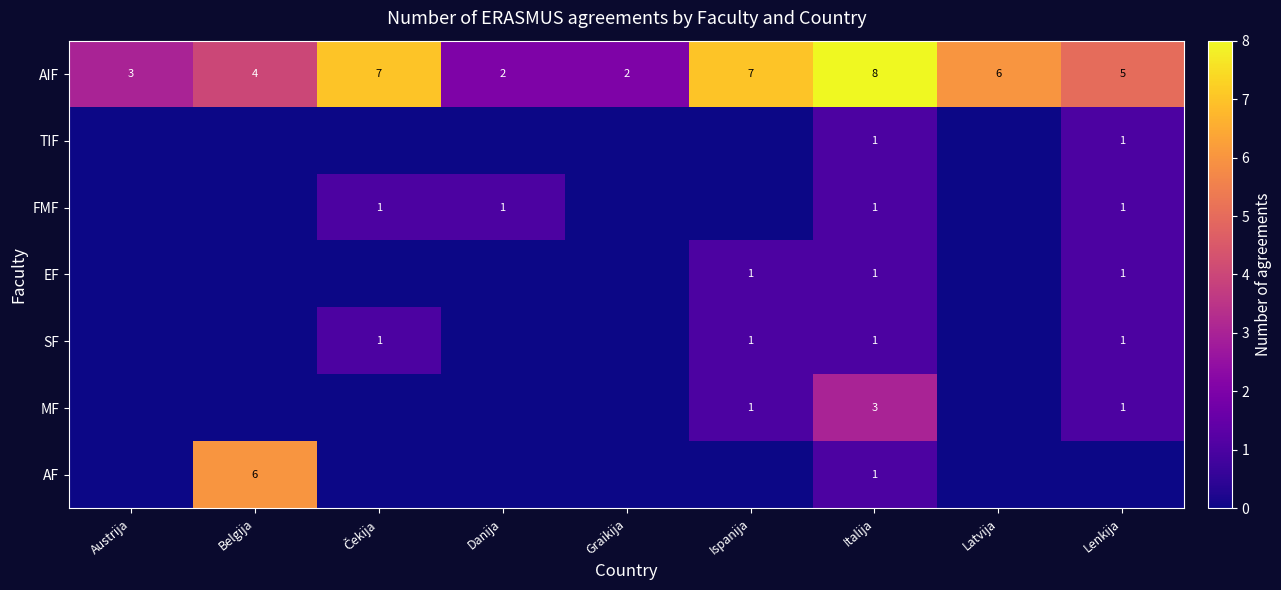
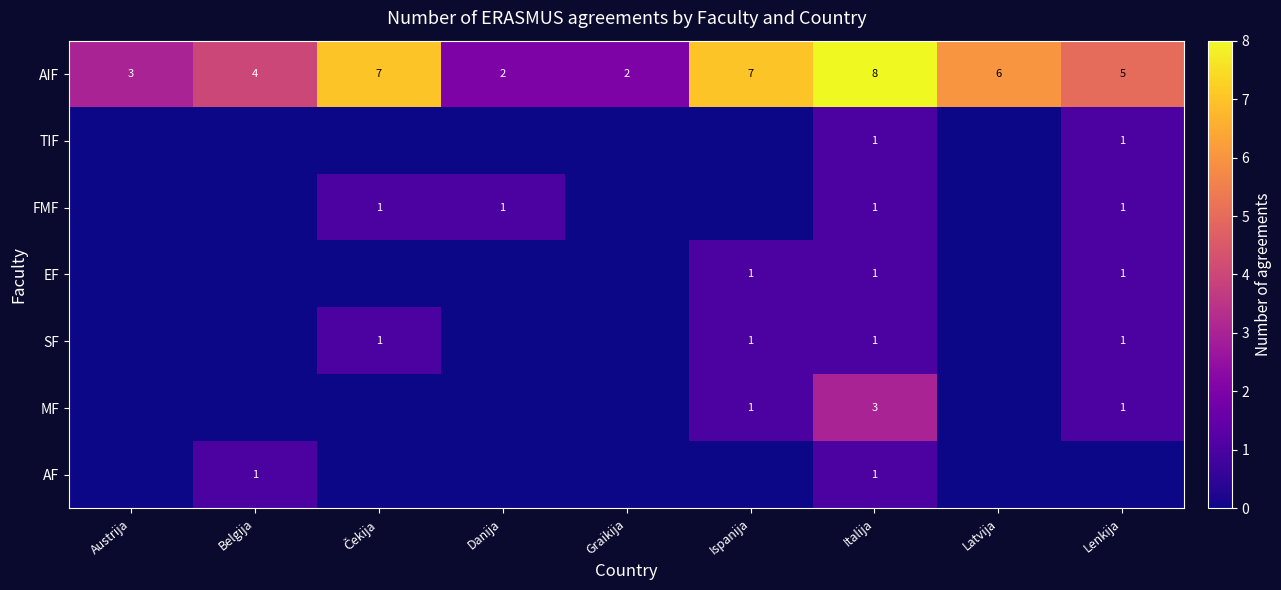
AF, Belgija: 6 -> 1
